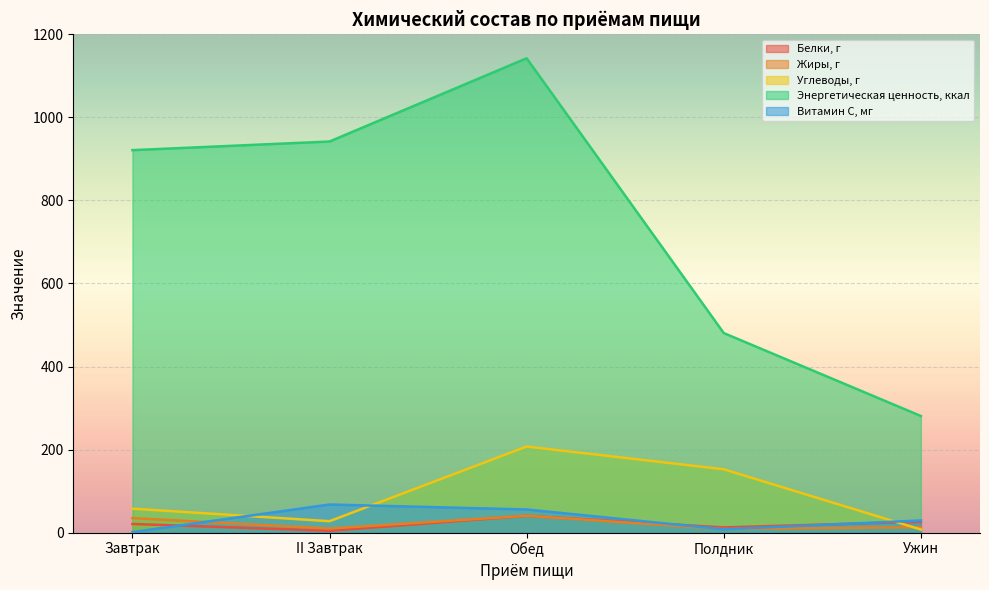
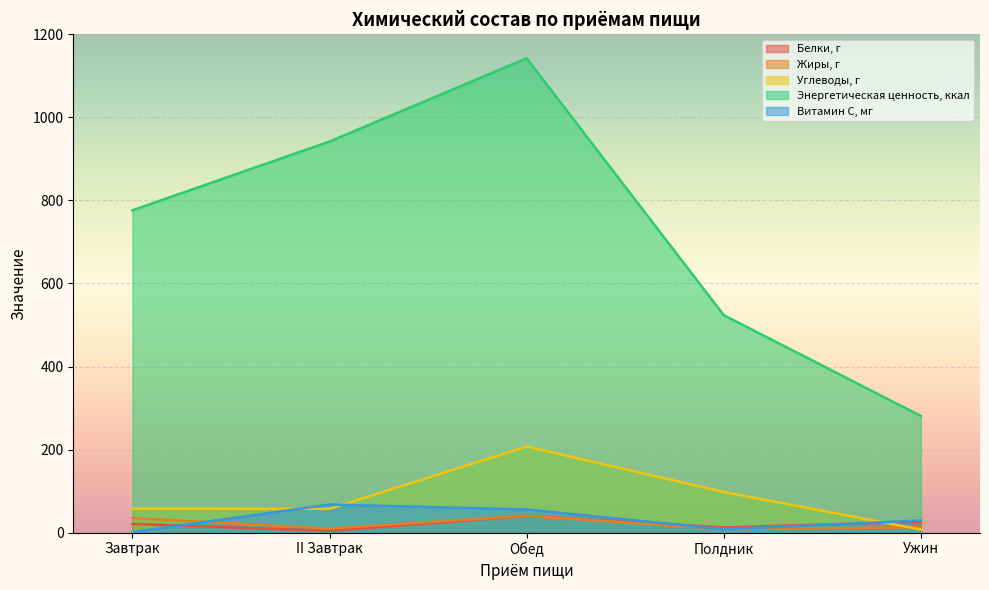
Энергетическая ценность, ккал, Завтрак: 920 -> 780
Углеводы, г, II Завтрак: 30 -> 60
Углеводы, г, Полдник: 150 -> 100
Энергетическая ценность, ккал, Полдник: 480 -> 520
